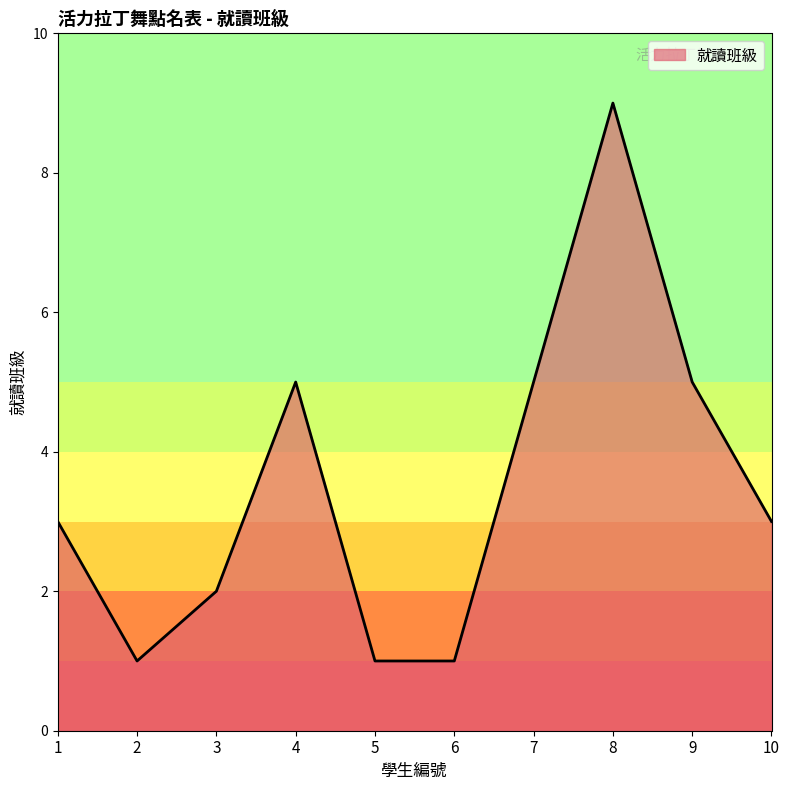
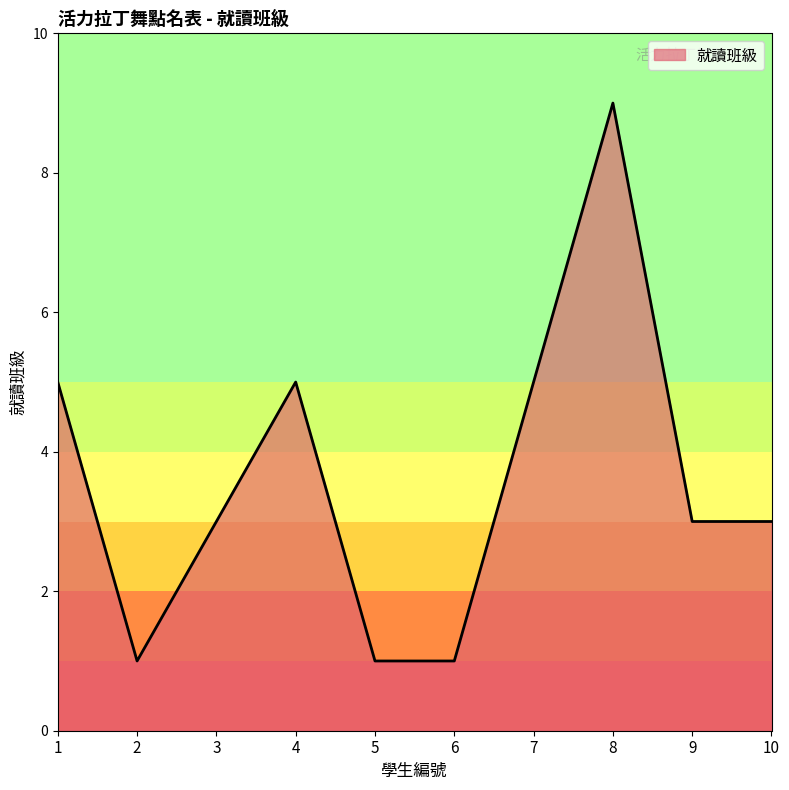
1: 3 -> 5
3: 2 -> 3
9: 5 -> 3
